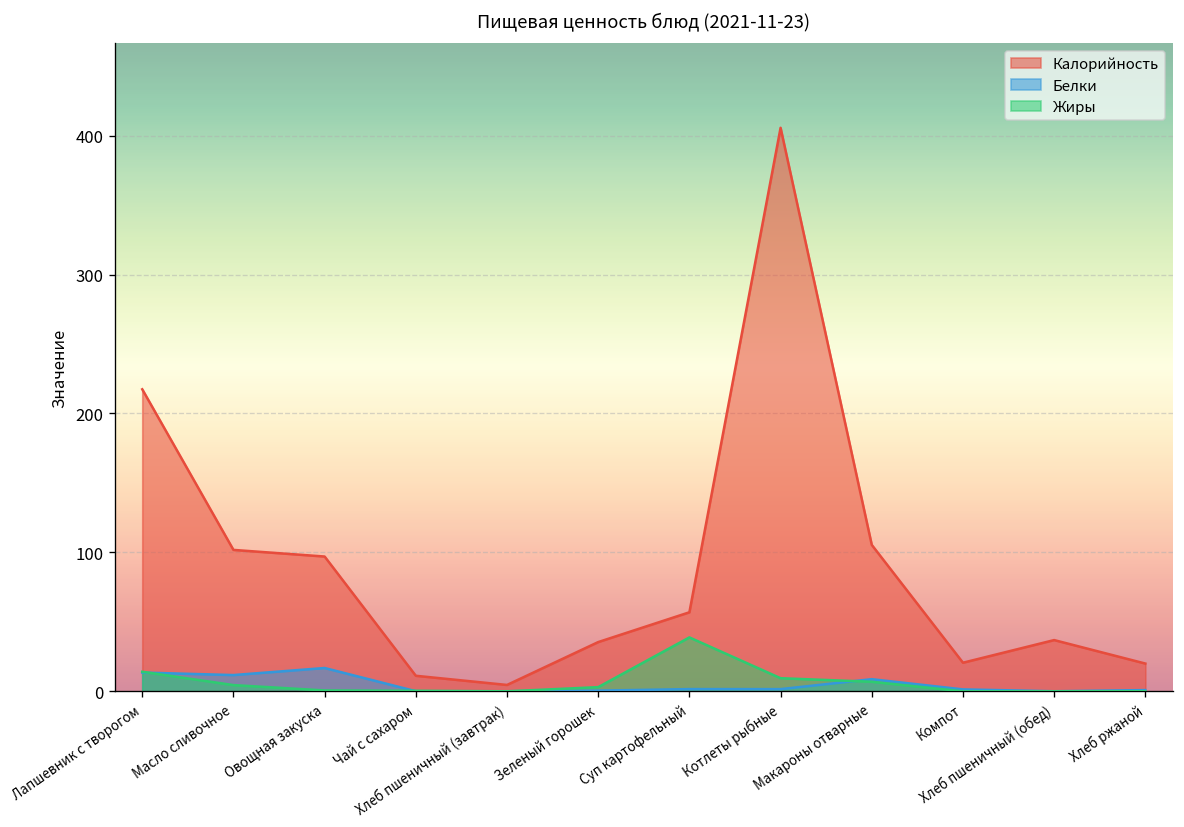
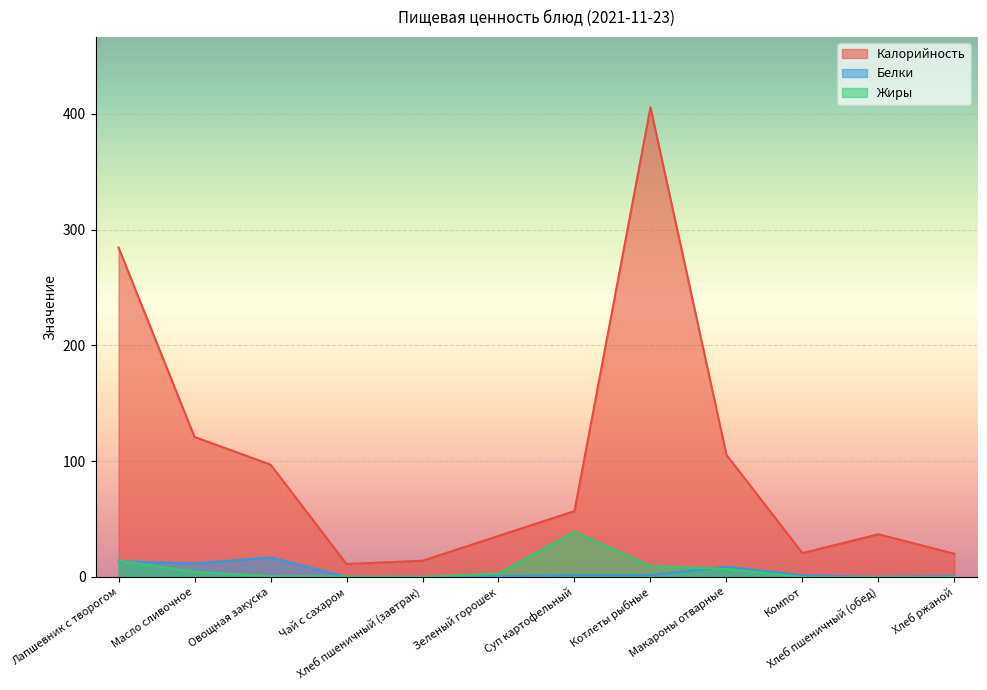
Калорийность, Лапшевник с творогом: 217 -> 285
Калорийность, Масло сливочное: 102 -> 121
Калорийность, Хлеб пшеничный (завтрак): 5 -> 14
